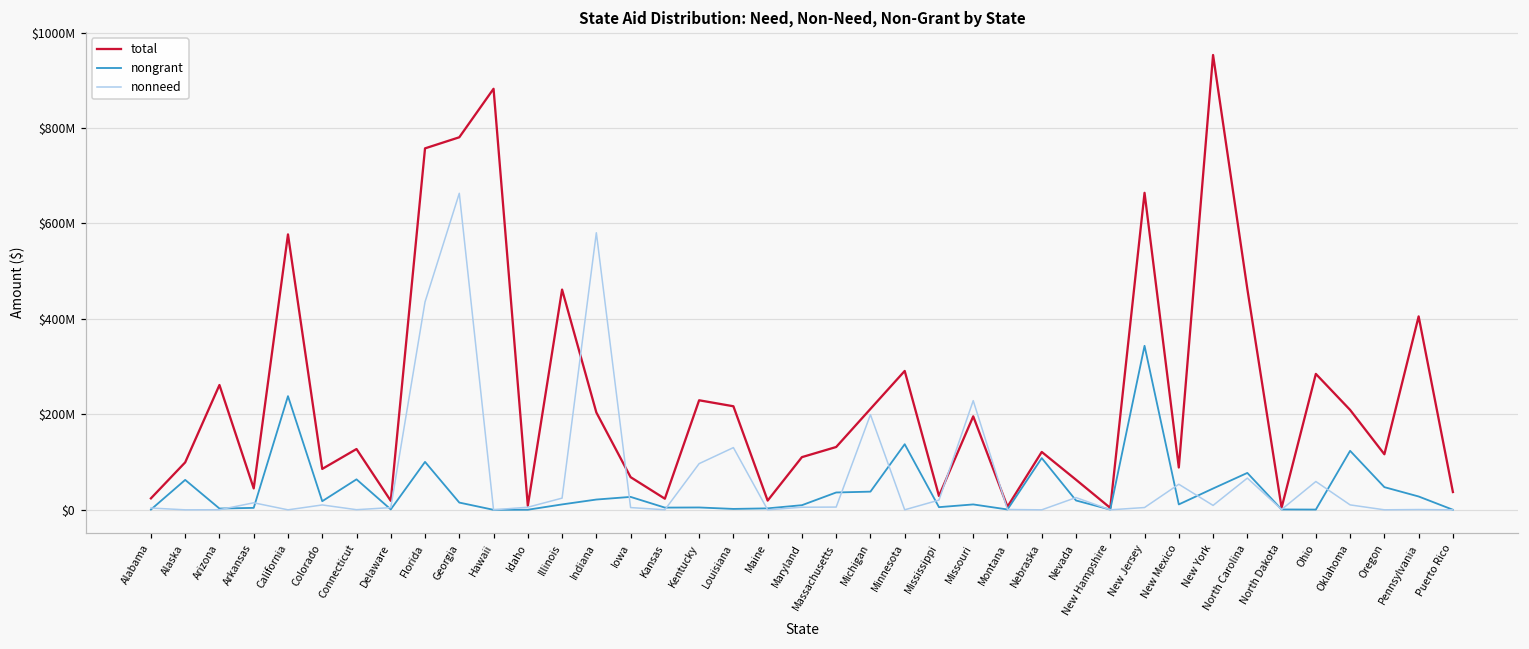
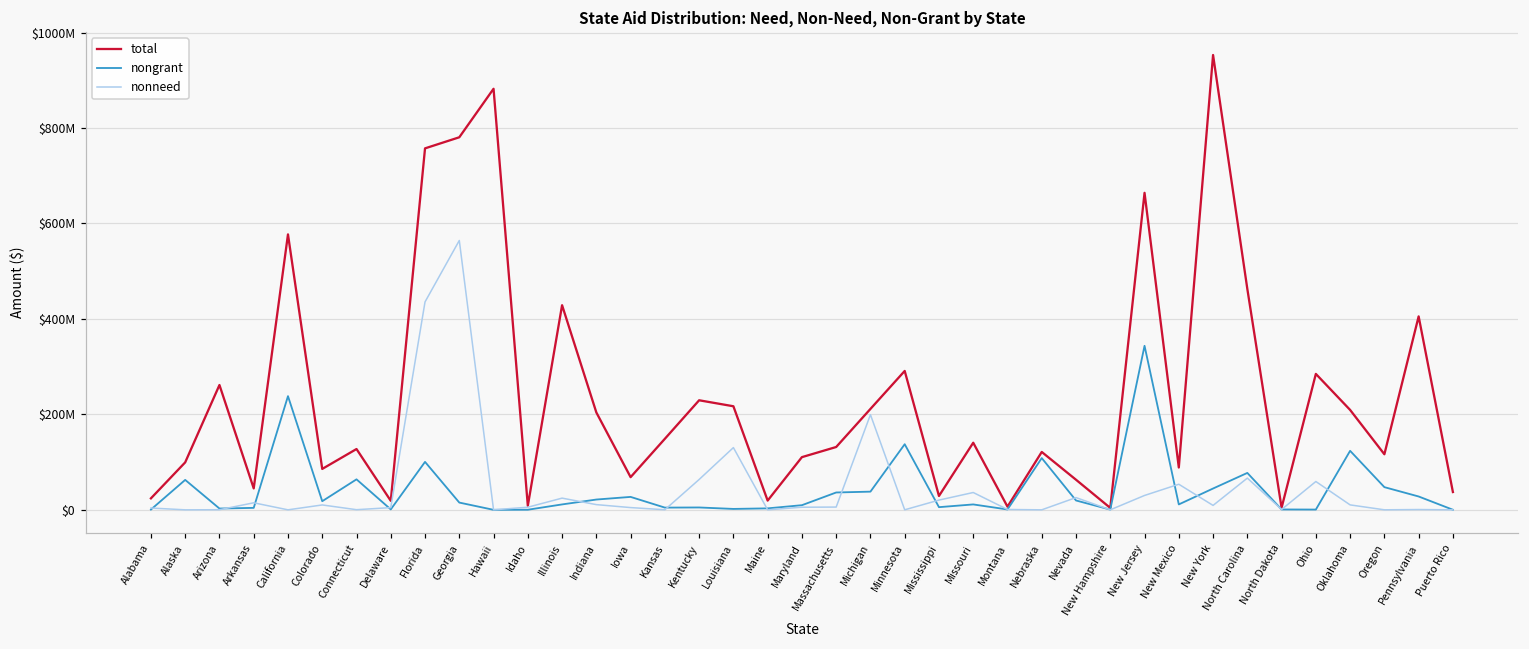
nonneed, Georgia: $660000000 -> $560000000
total, Illinois: $460000000 -> $430000000
nonneed, Indiana: $580000000 -> $10000000
total, Kansas: $20000000 -> $150000000
nonneed, Kentucky: $100000000 -> $60000000
total, Missouri: $200000000 -> $140000000
nonneed, Missouri: $230000000 -> $40000000
nonneed, New Jersey: $0 -> $30000000
